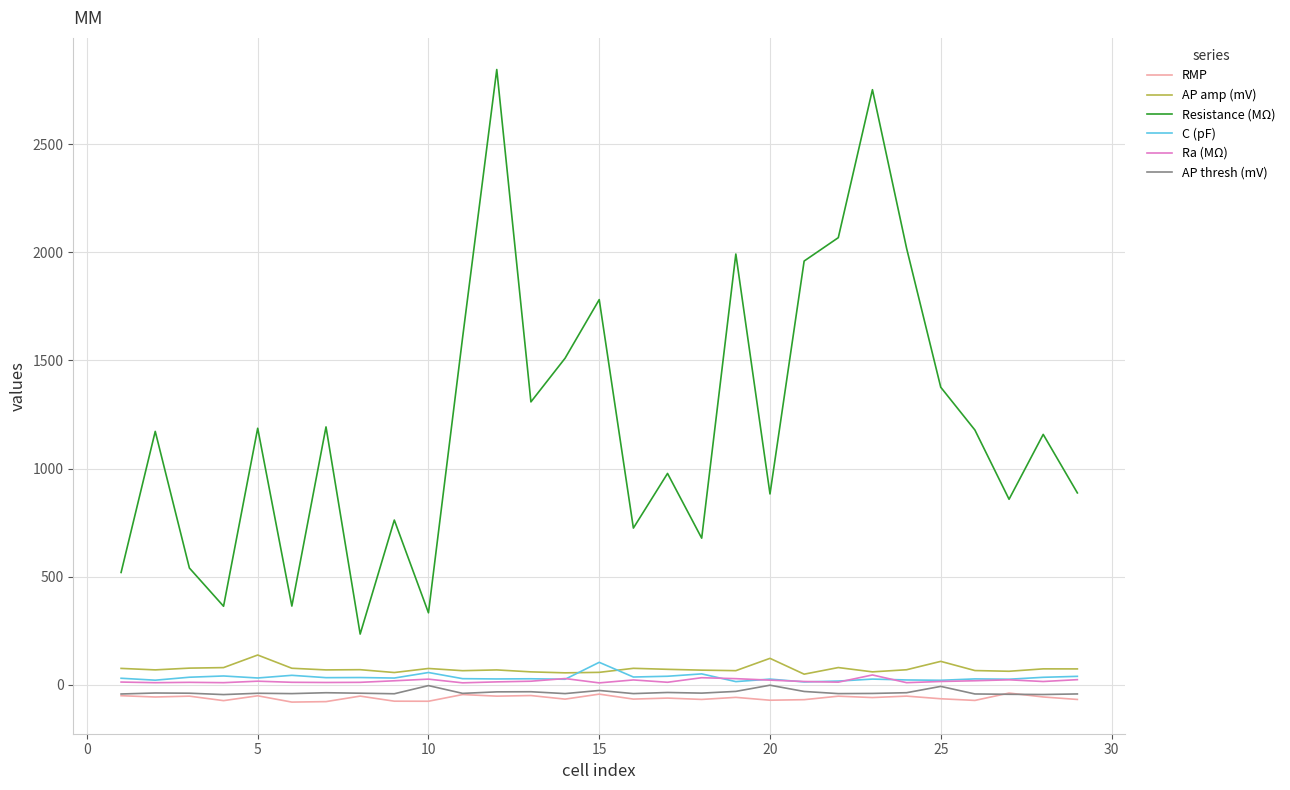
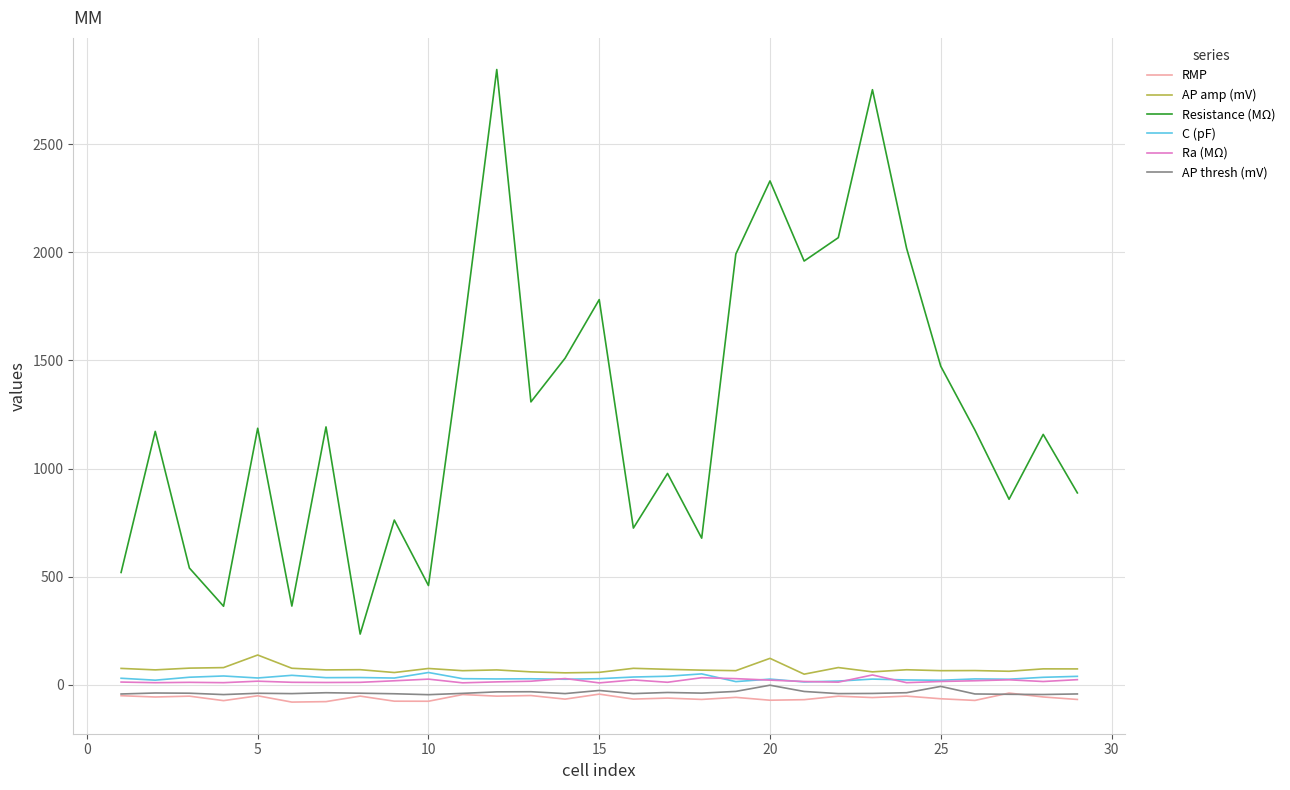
Resistance (MΩ), 10: 330 -> 460
AP thresh (mV), 10: 0 -> -50
C (pF), 15: 100 -> 30
Resistance (MΩ), 20: 880 -> 2330
AP amp (mV), 25: 110 -> 70
Resistance (MΩ), 25: 1380 -> 1470
